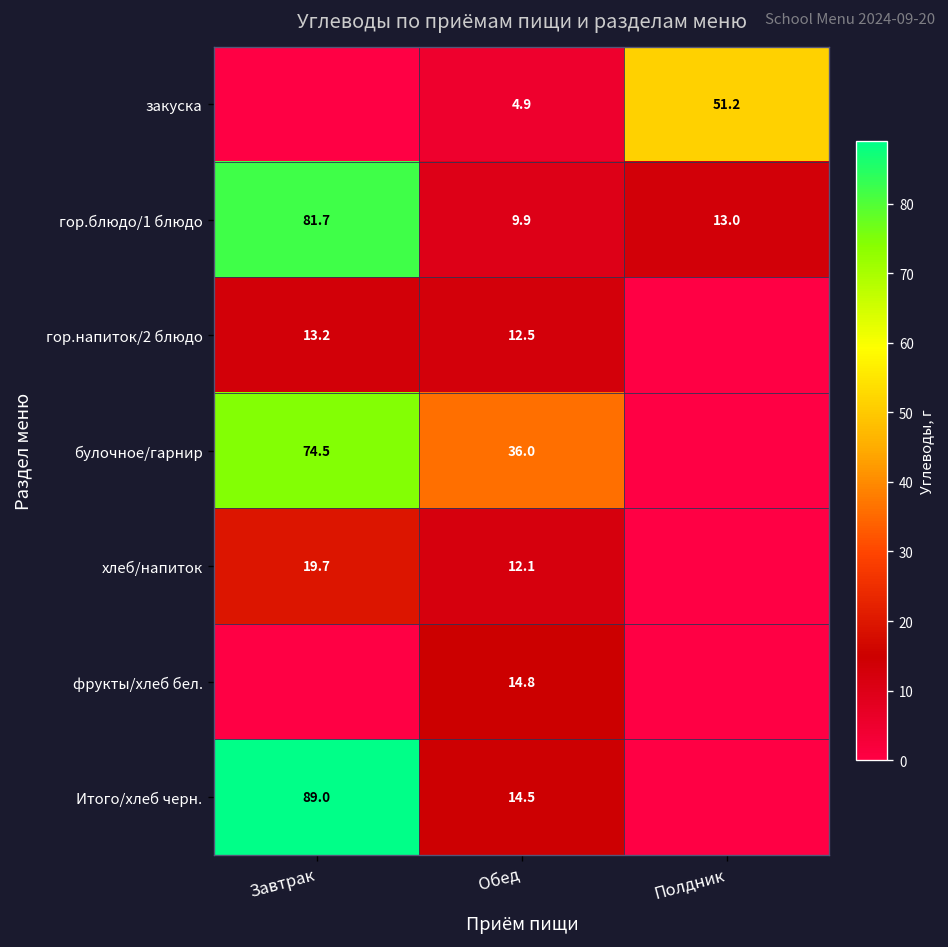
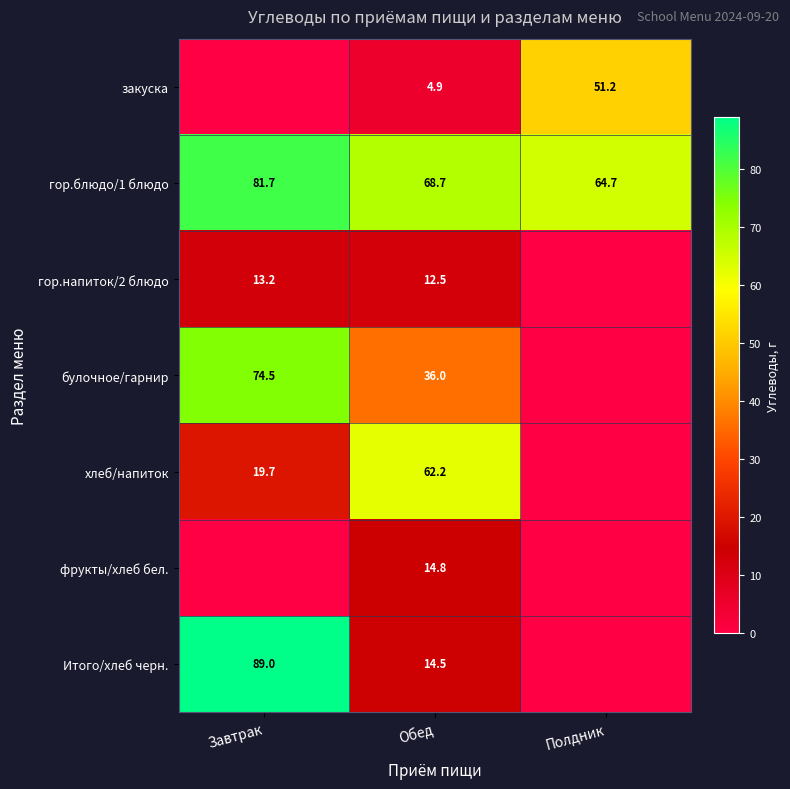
гор.блюдо/1 блюдо, Обед: 9.9 -> 68.7
гор.блюдо/1 блюдо, Полдник: 13.0 -> 64.7
хлеб/напиток, Обед: 12.1 -> 62.2
